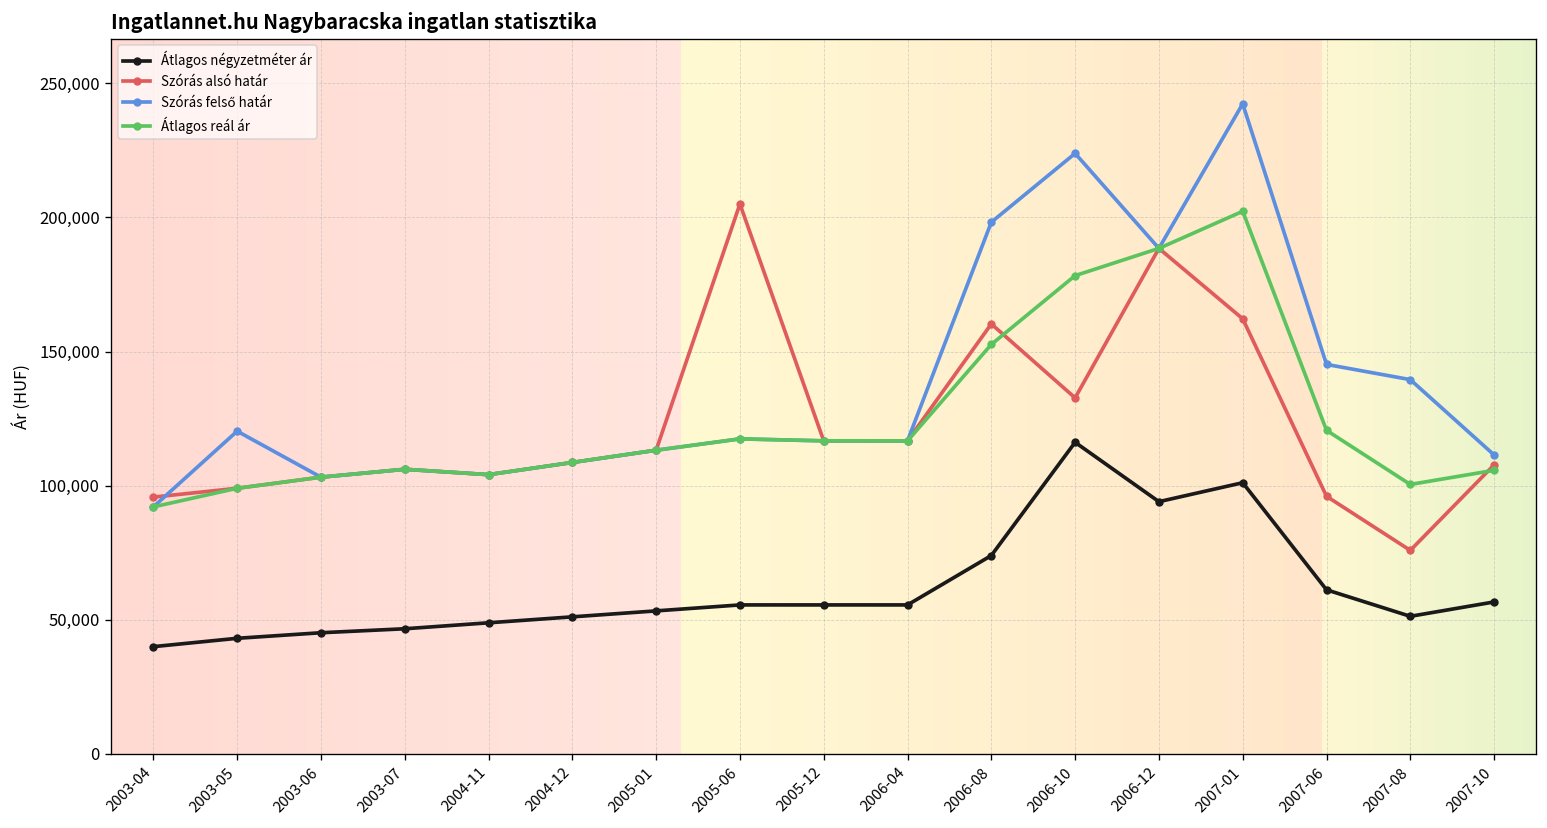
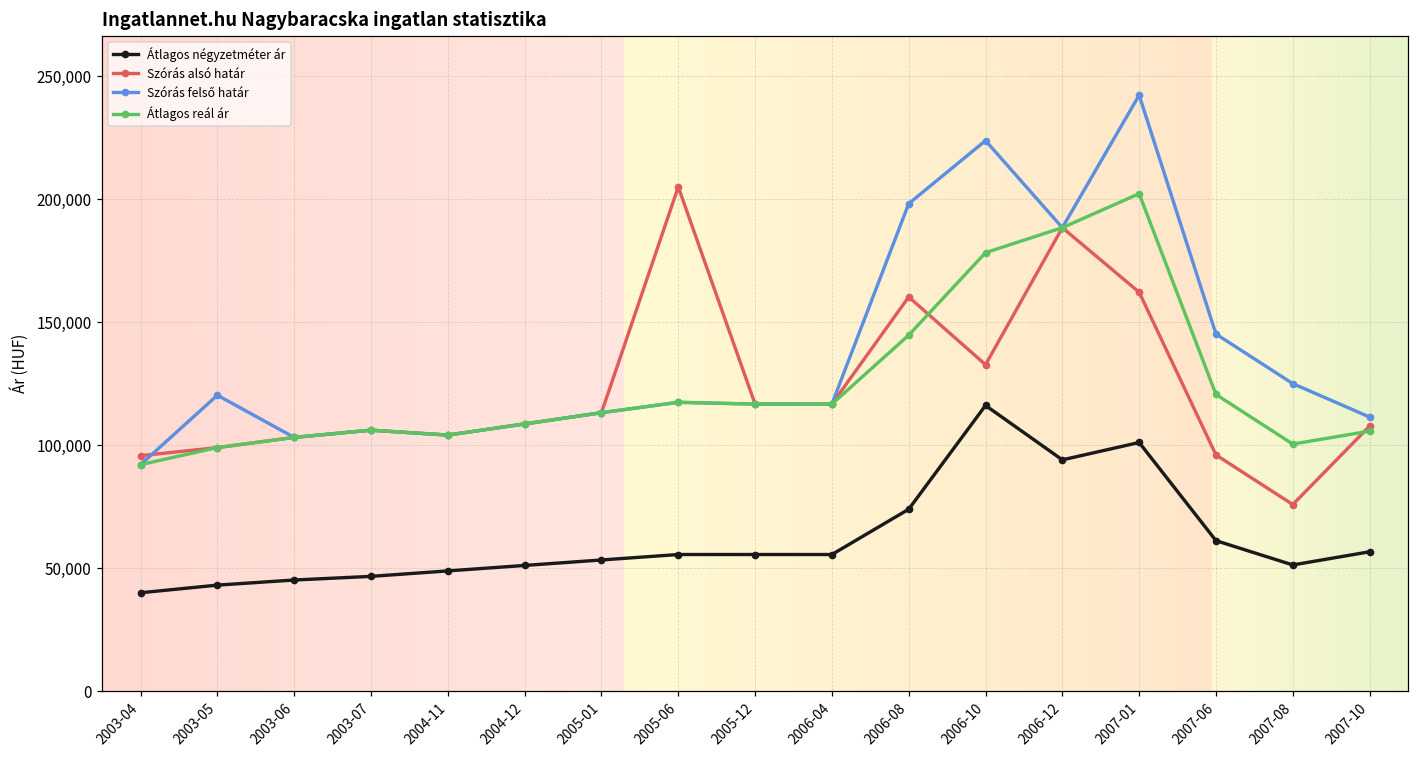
Átlagos reál ár, 2006-08: 153,000 -> 145,000
Szórás felső határ, 2007-08: 140,000 -> 125,000
